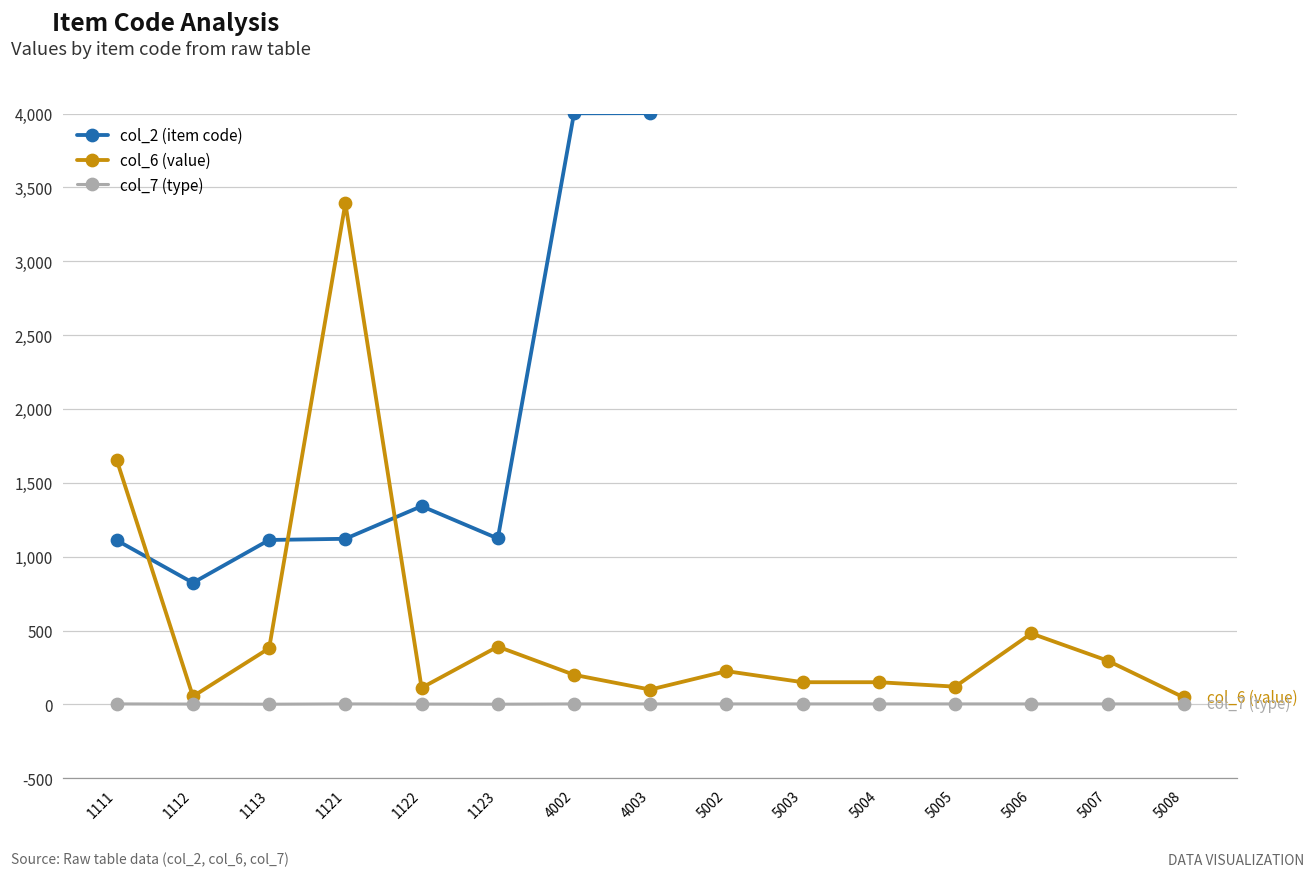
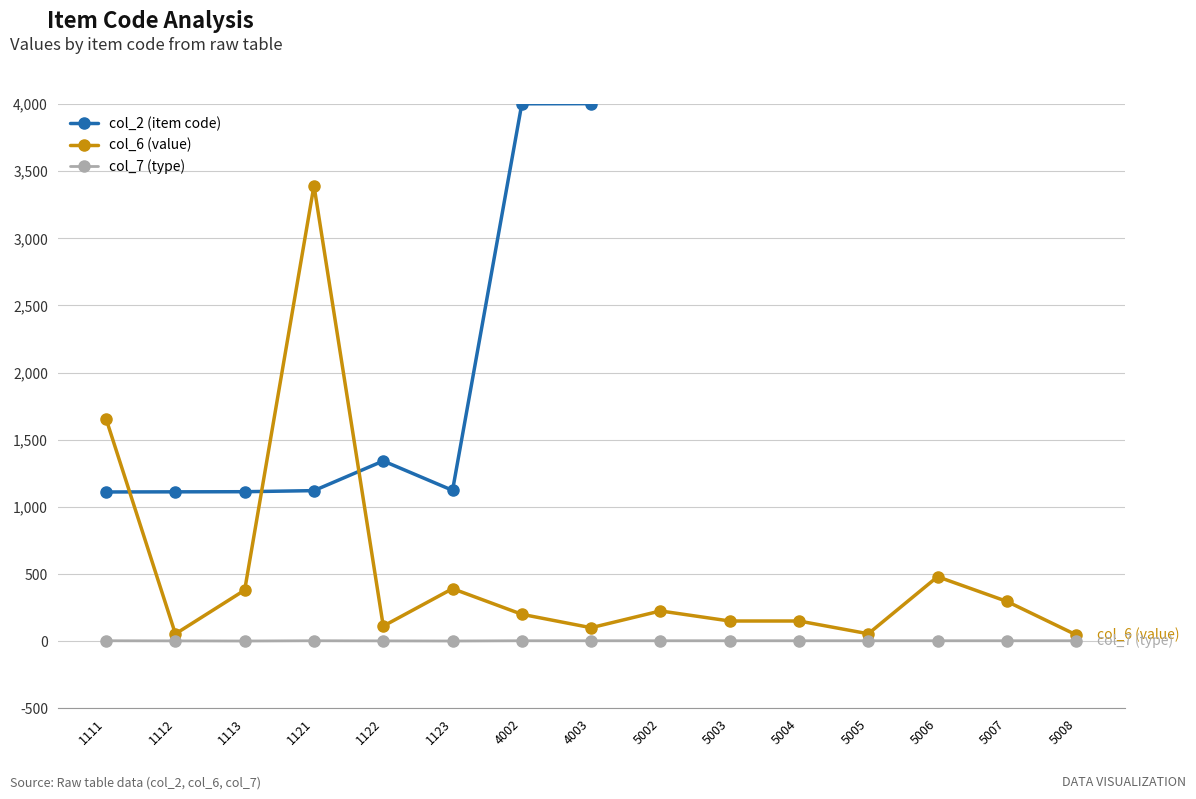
col_2 (item code), 1112: 820 -> 1,110
col_6 (value), 5005: 120 -> 60
